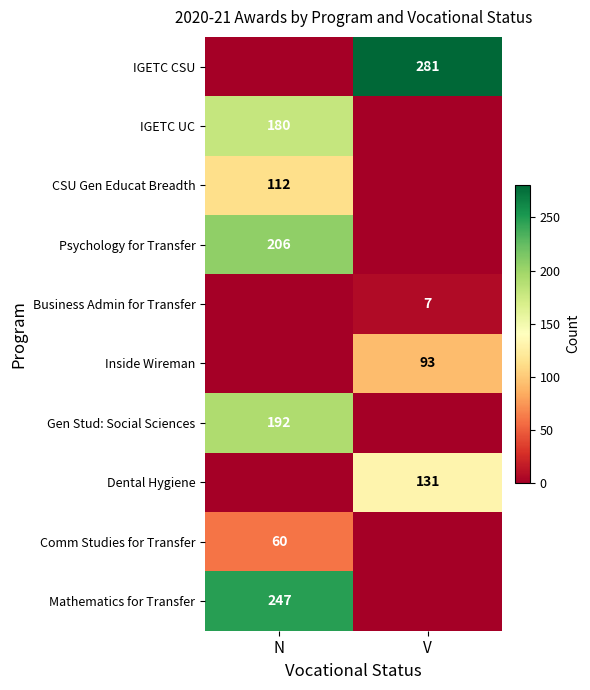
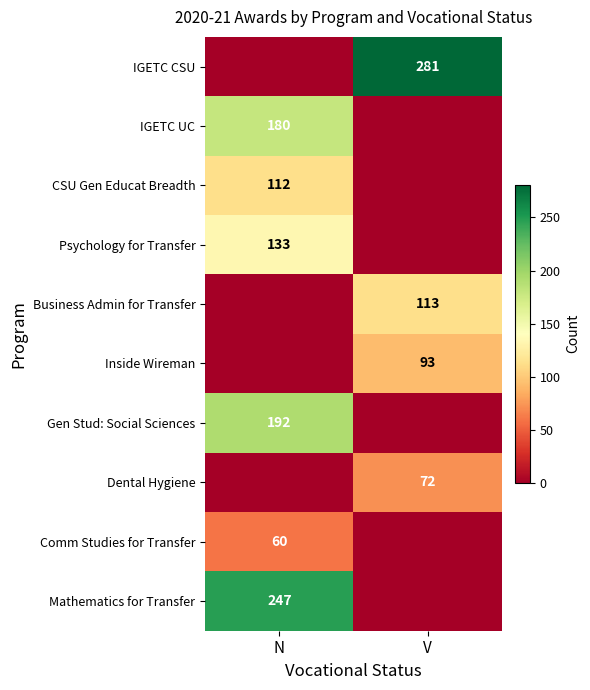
Psychology for Transfer, N: 206 -> 133
Business Admin for Transfer, V: 7 -> 113
Dental Hygiene, V: 131 -> 72
